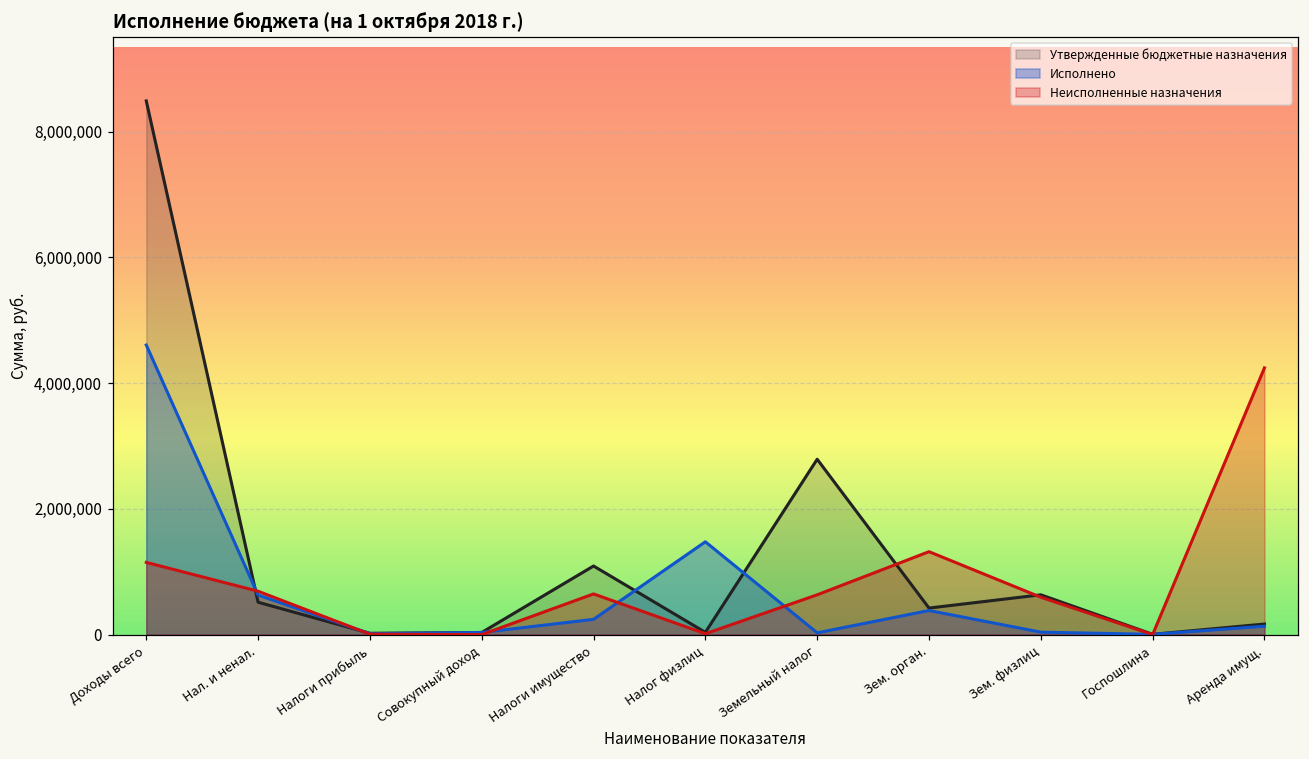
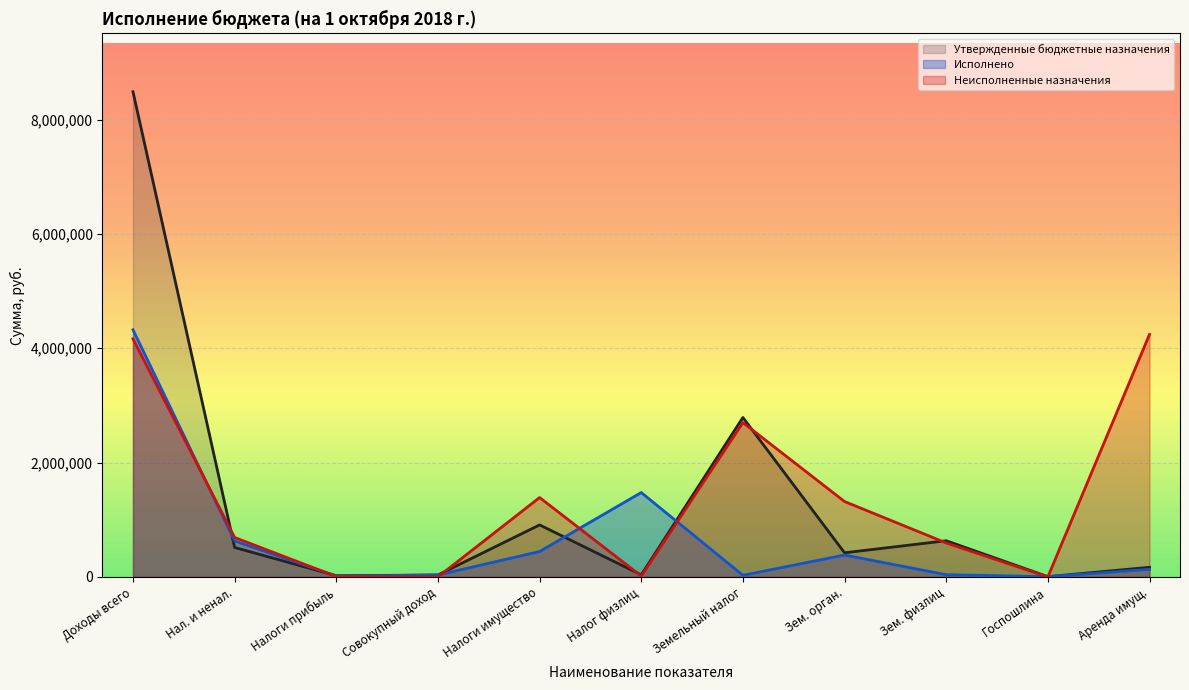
Исполнено, Доходы всего: 4,600,000 -> 4,300,000
Неисполненные назначения, Доходы всего: 1,100,000 -> 4,200,000
Утвержденные бюджетные назначения, Налоги имущество: 1,100,000 -> 900,000
Исполнено, Налоги имущество: 200,000 -> 400,000
Неисполненные назначения, Налоги имущество: 600,000 -> 1,400,000
Неисполненные назначения, Земельный налог: 600,000 -> 2,700,000
